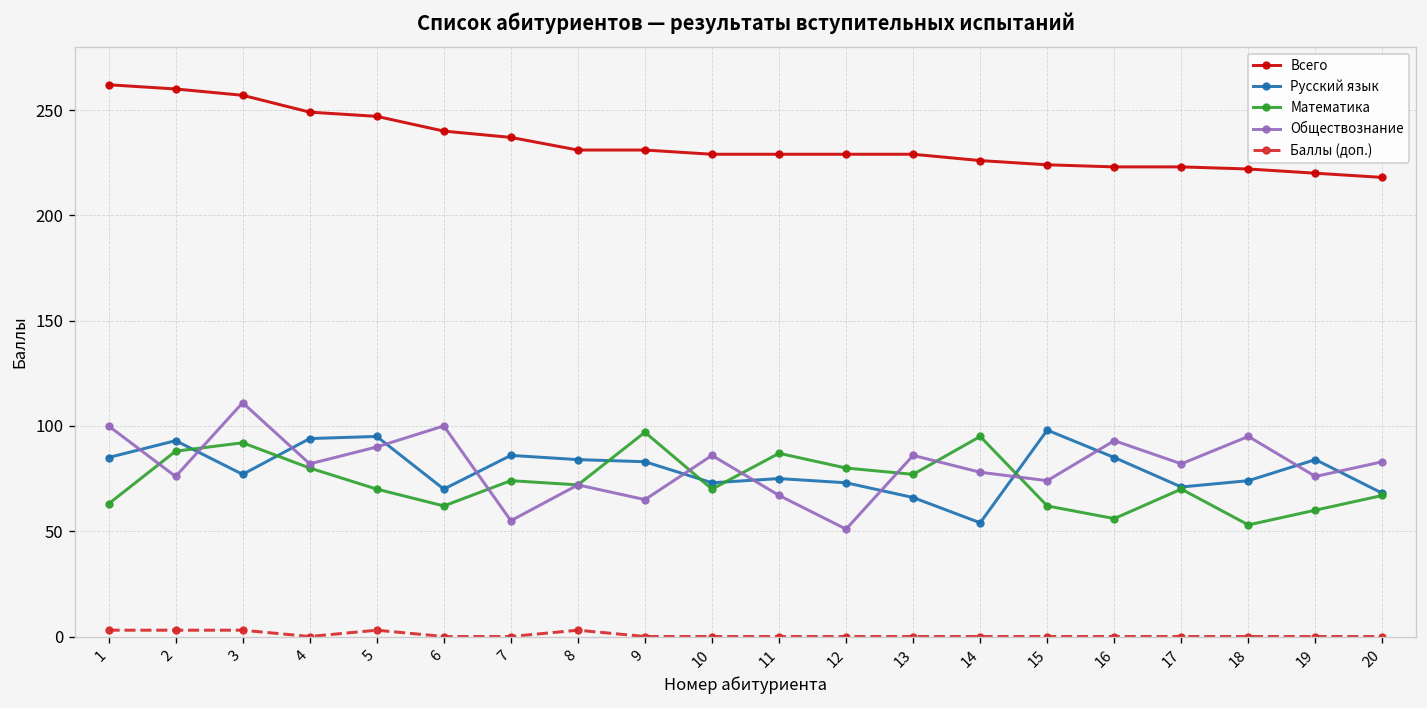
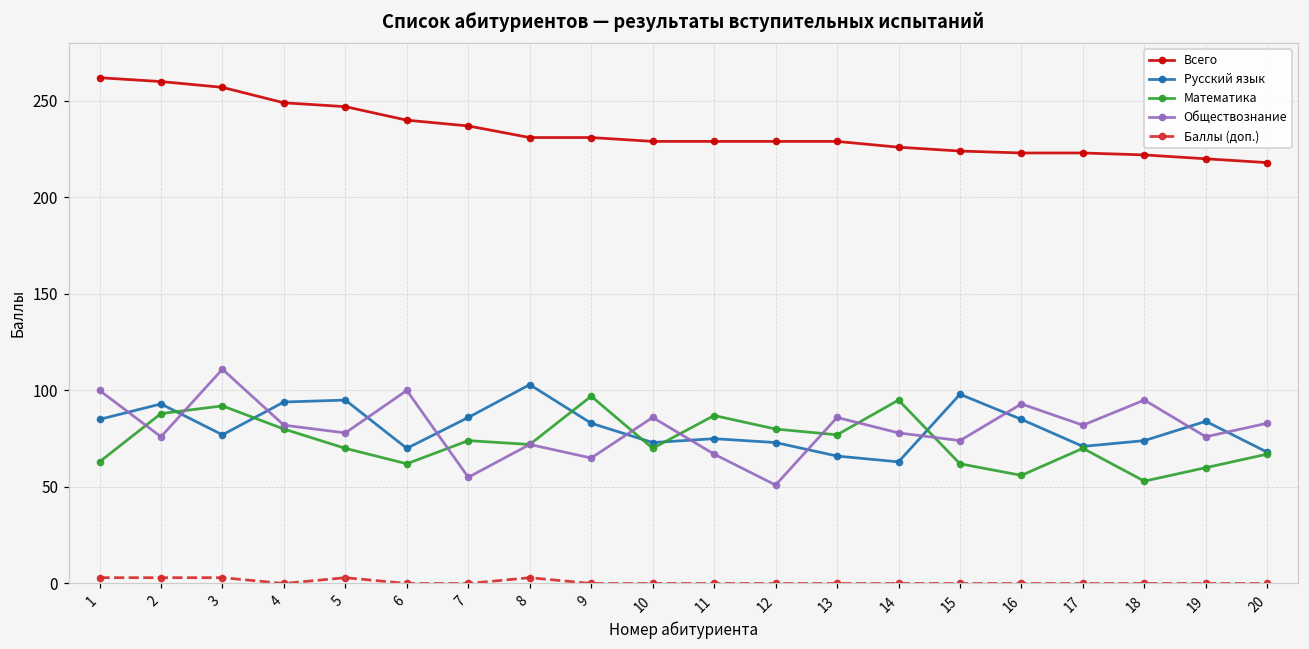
Обществознание, 5: 90 -> 78
Русский язык, 8: 84 -> 103
Русский язык, 14: 54 -> 63
